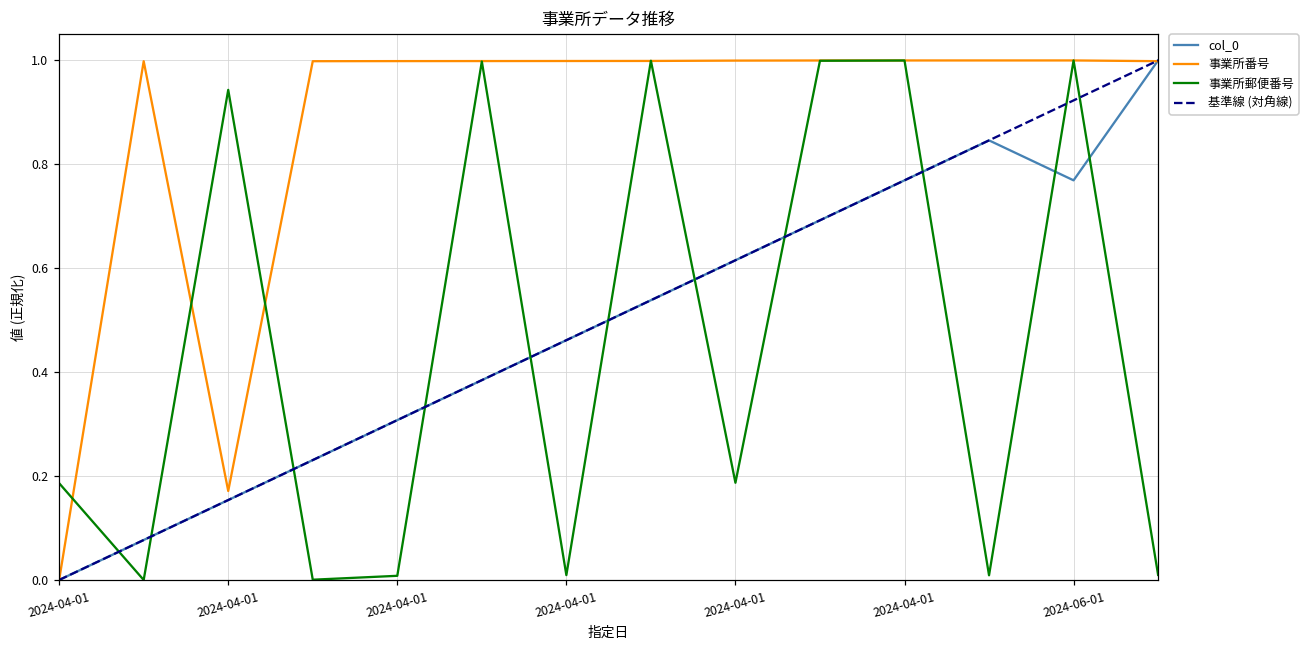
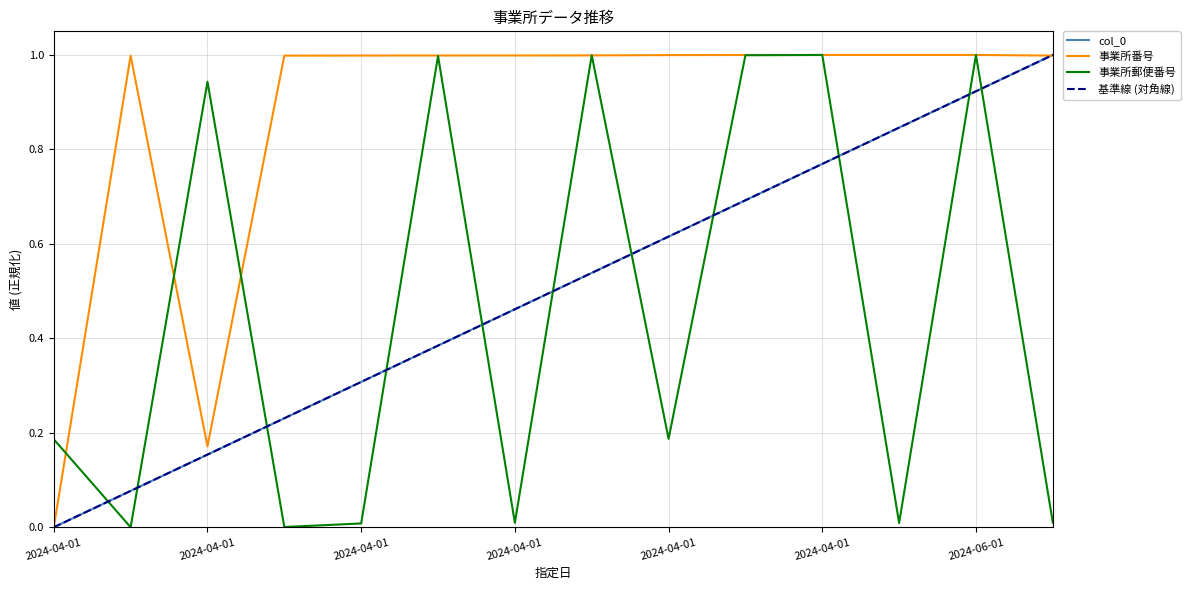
col_0, 2024-06-01: 0.77 -> 0.92
